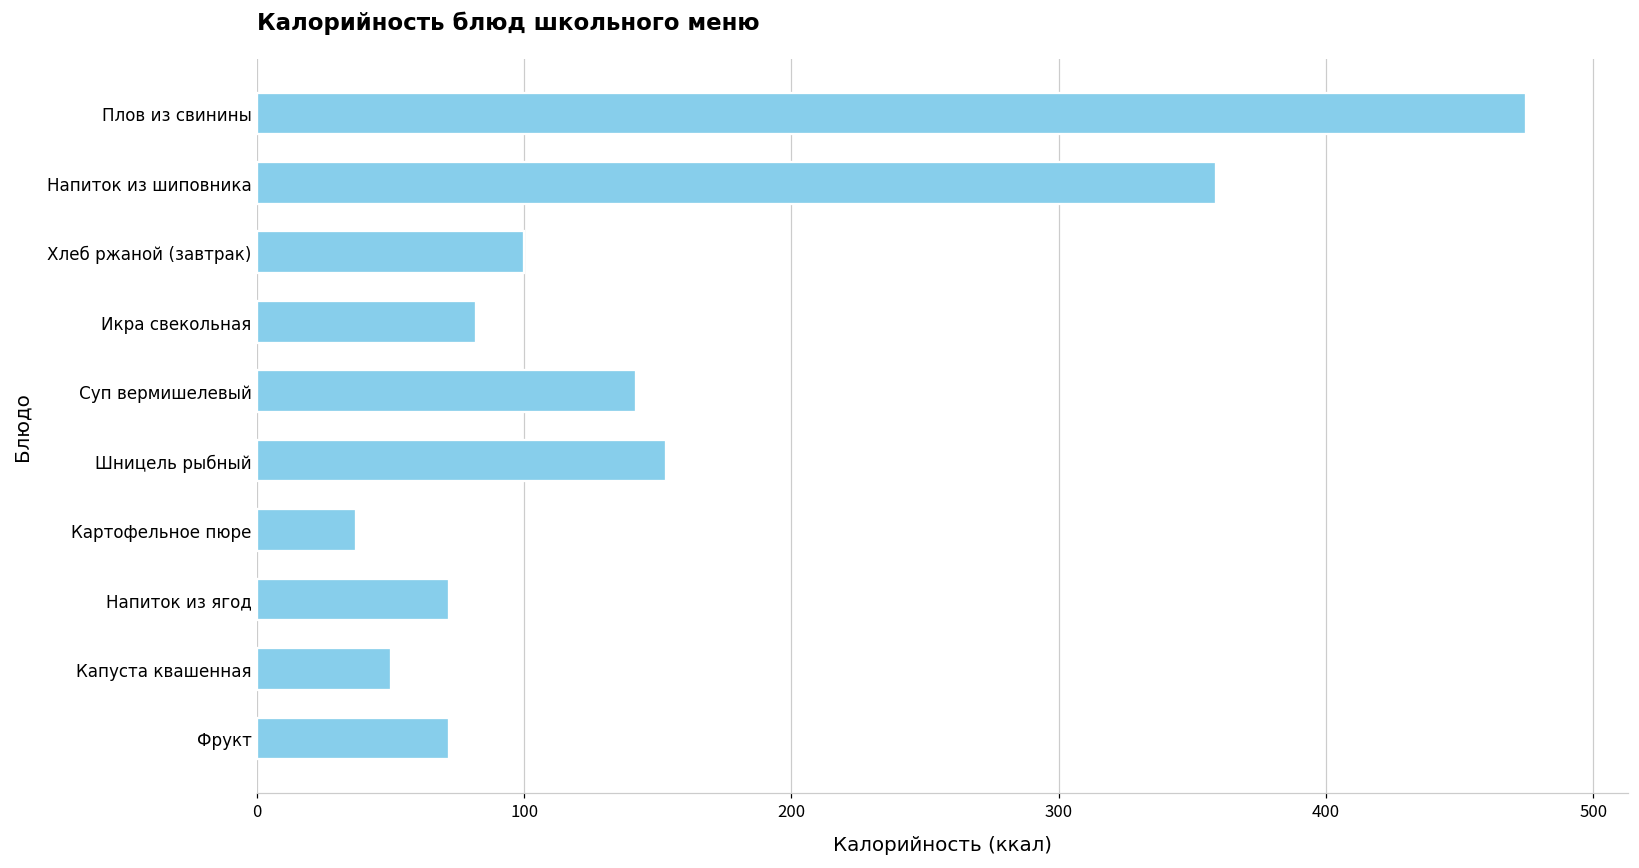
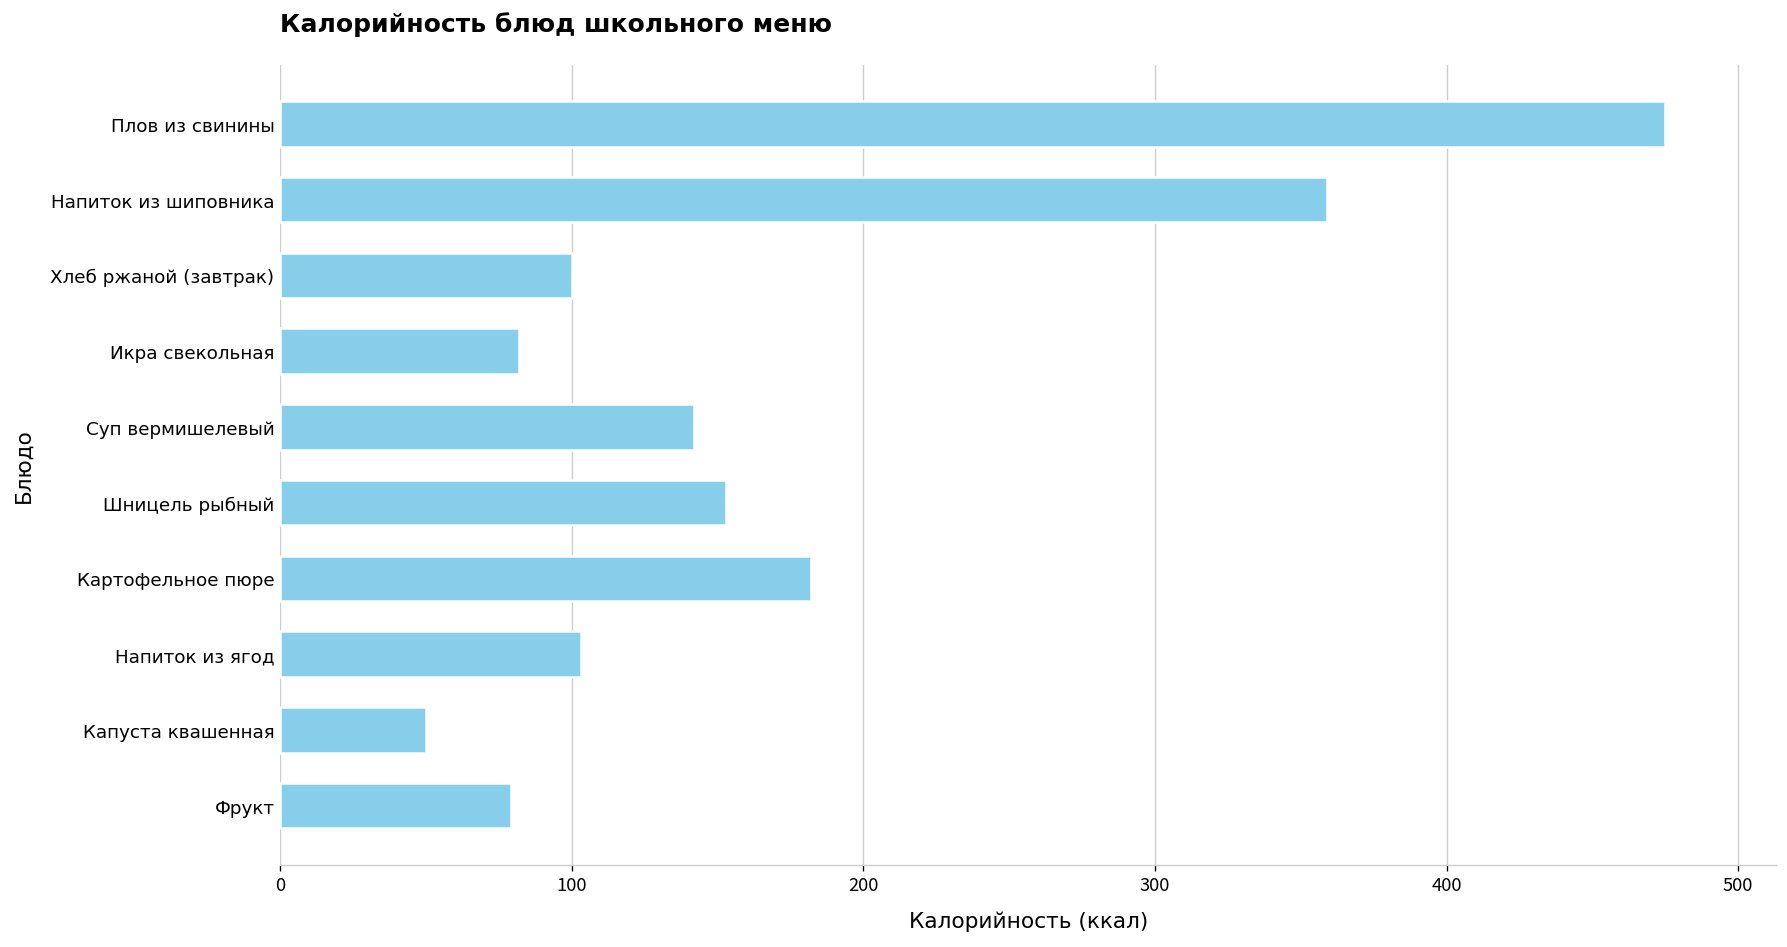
Картофельное пюре: 37 -> 182
Напиток из ягод: 72 -> 103
Фрукт: 72 -> 79
